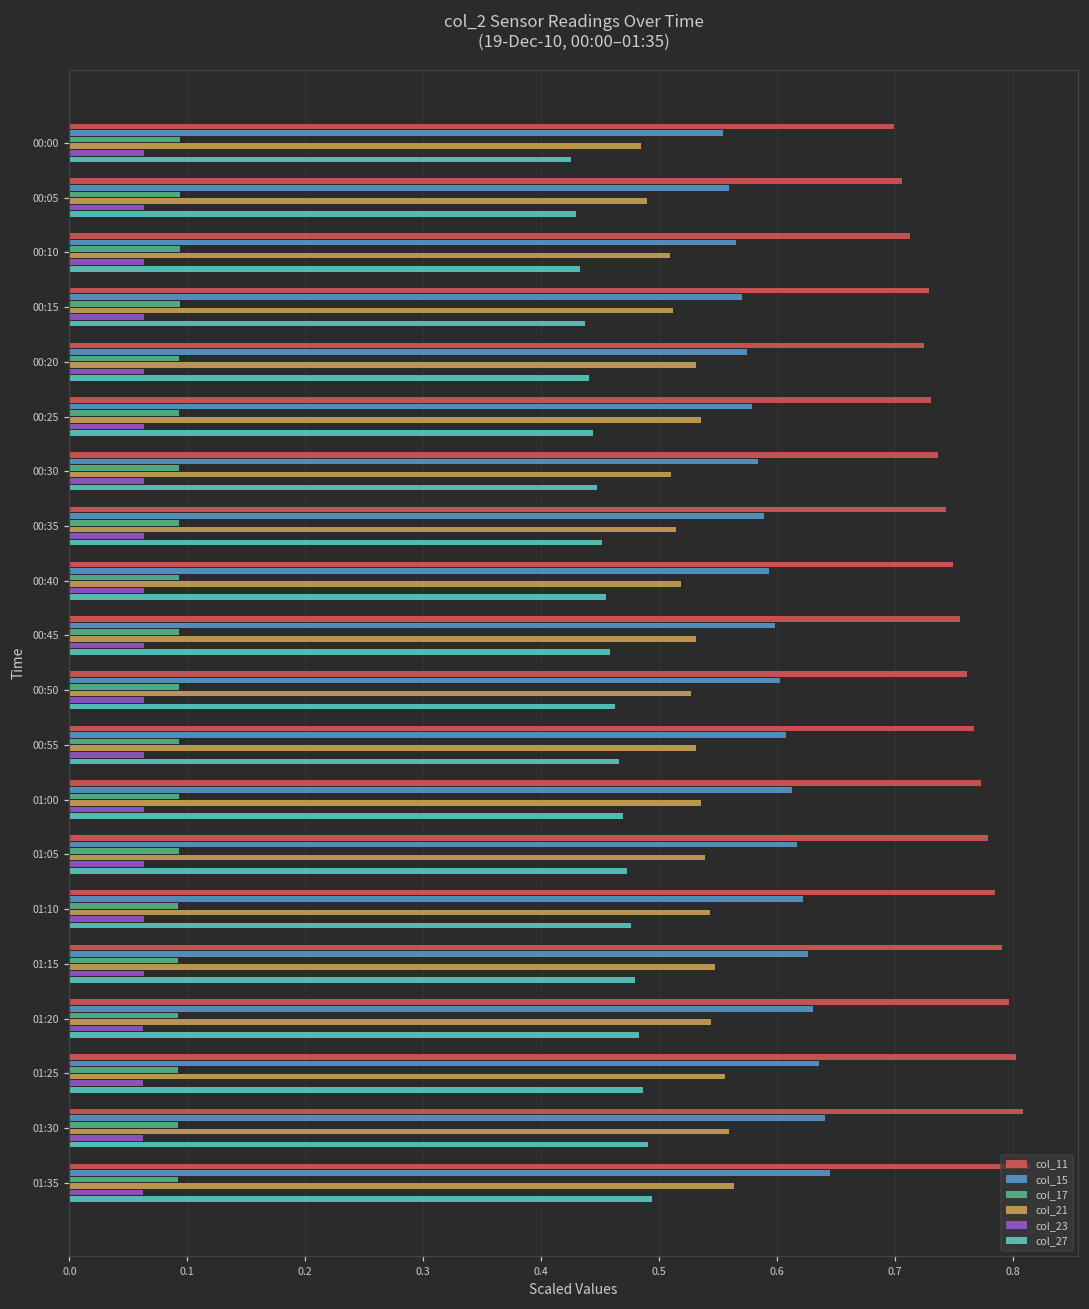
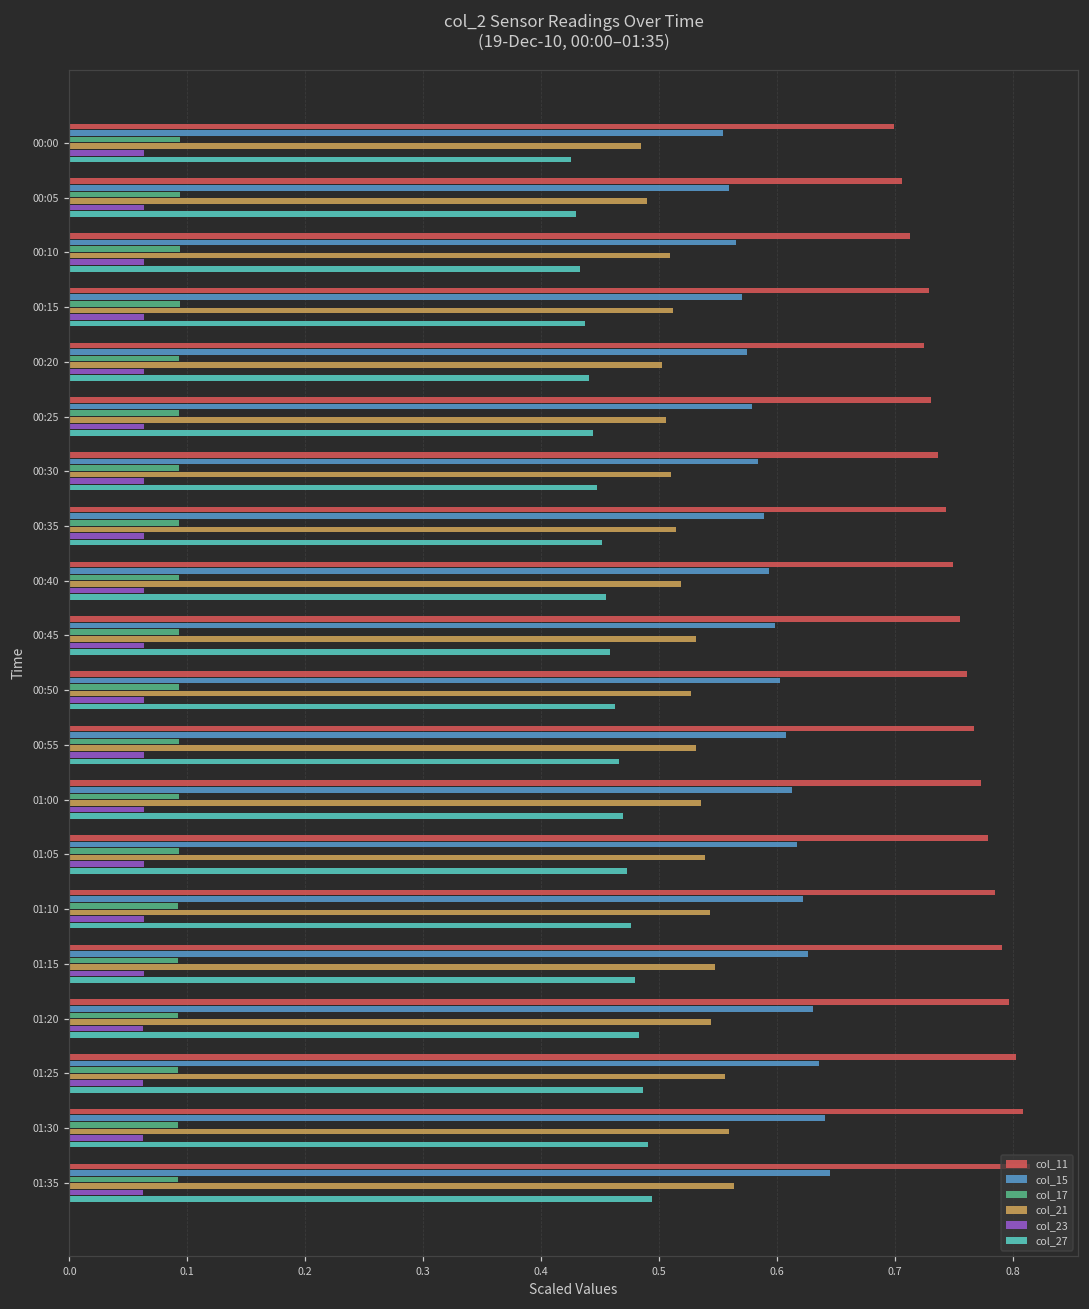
col_21, 00:20: 0.531 -> 0.502
col_21, 00:25: 0.536 -> 0.506
